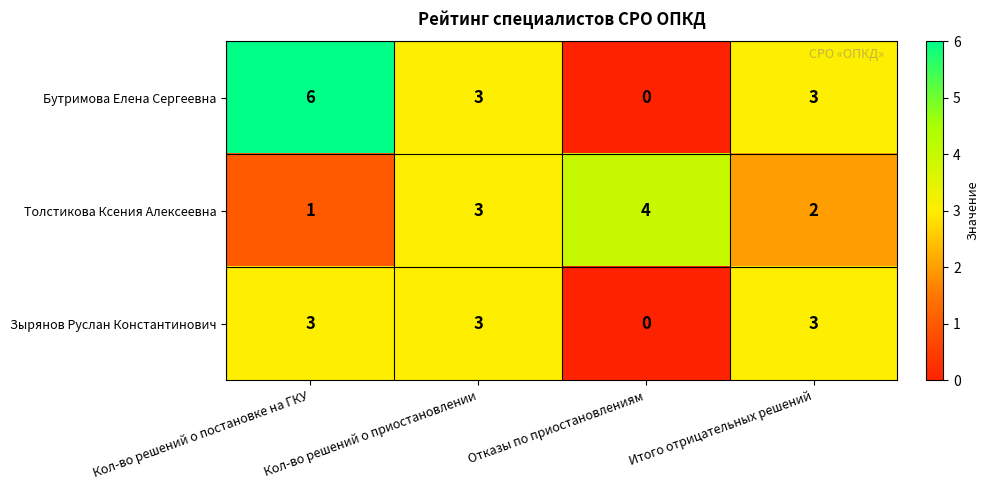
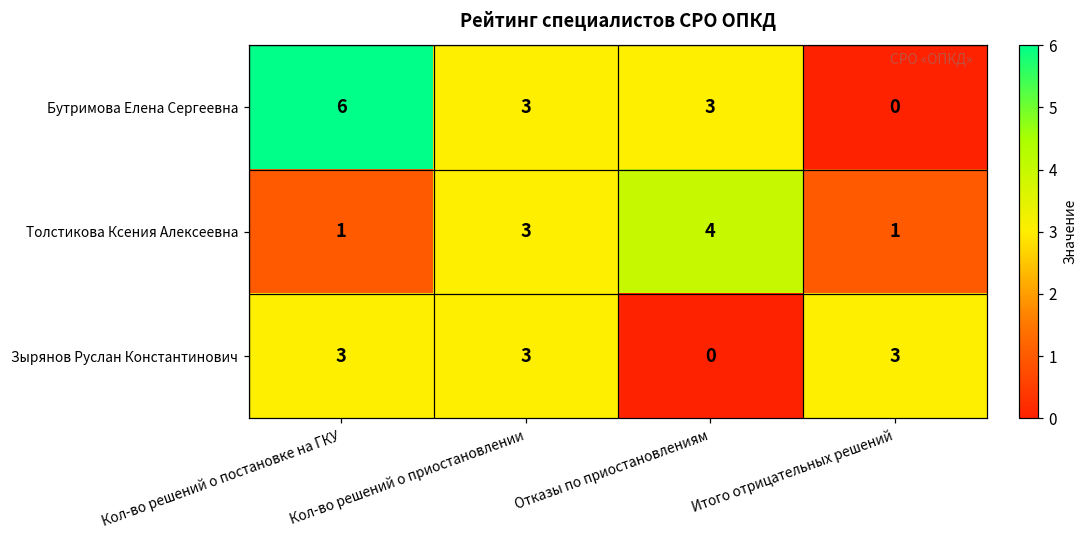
Бутримова Елена Сергеевна, Отказы по приостановлениям: 0 -> 3
Бутримова Елена Сергеевна, Итого отрицательных решений: 3 -> 0
Толстикова Ксения Алексеевна, Итого отрицательных решений: 2 -> 1
